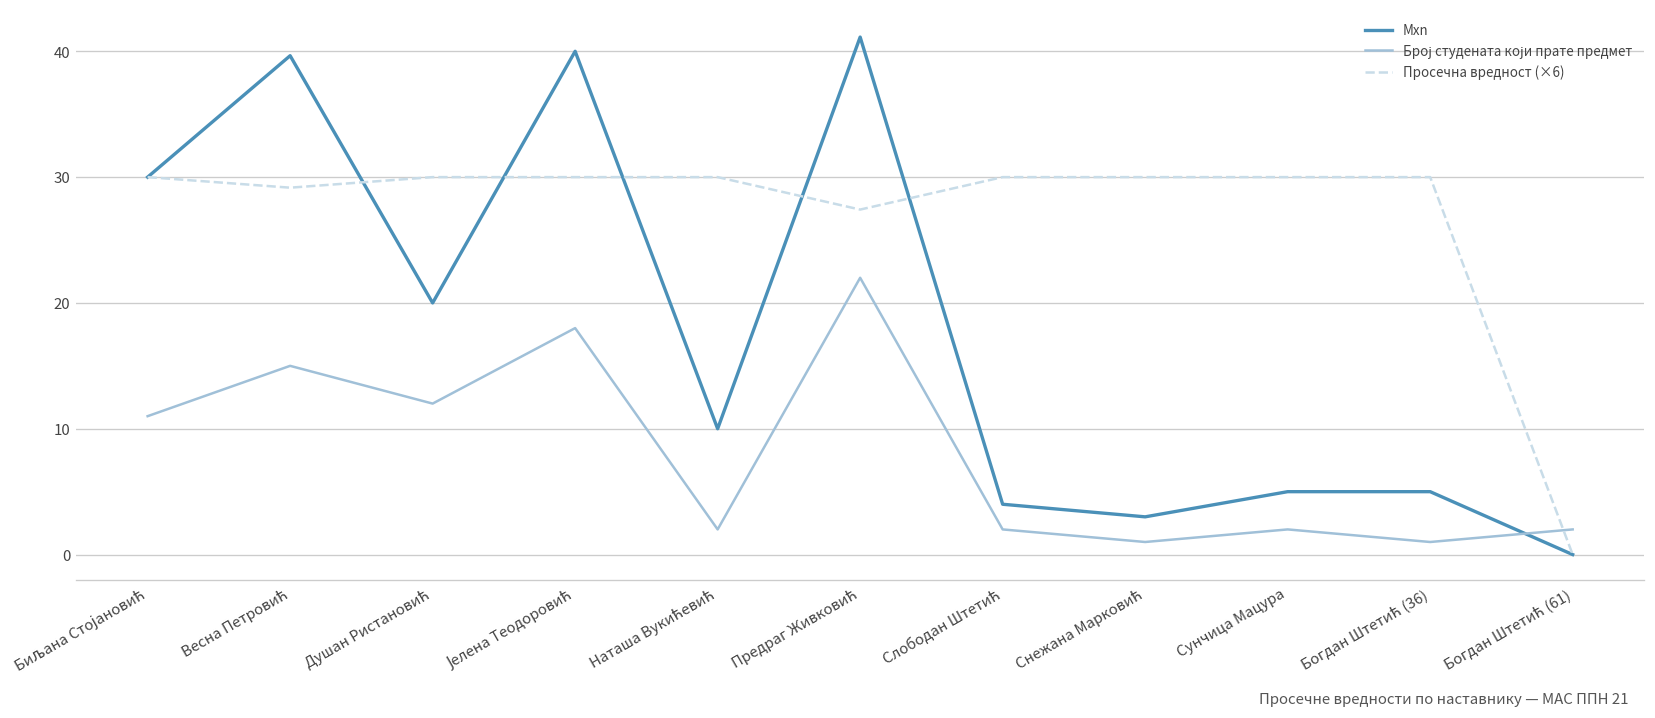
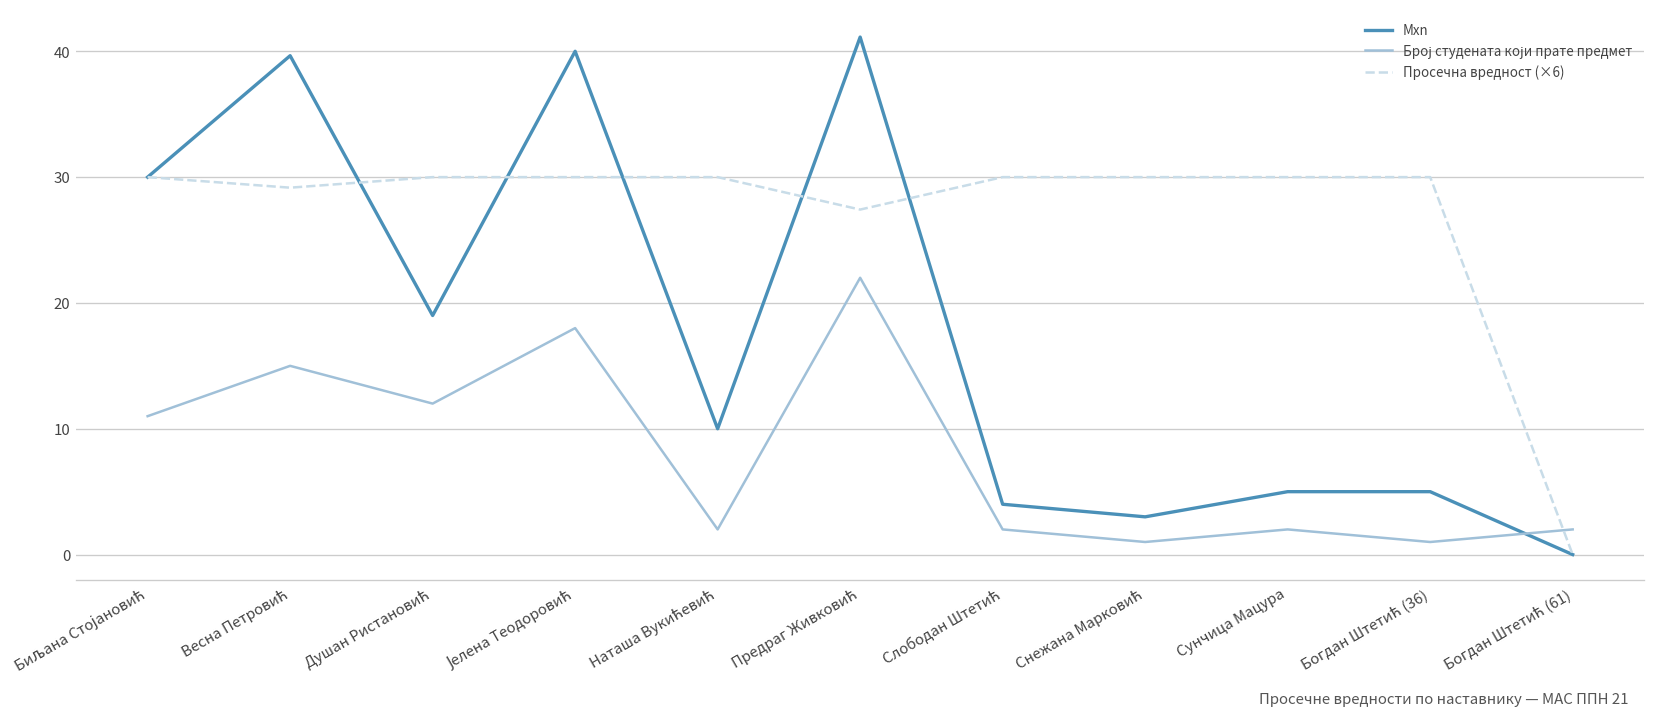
Mxn, Душан Ристановић: 20 -> 19
